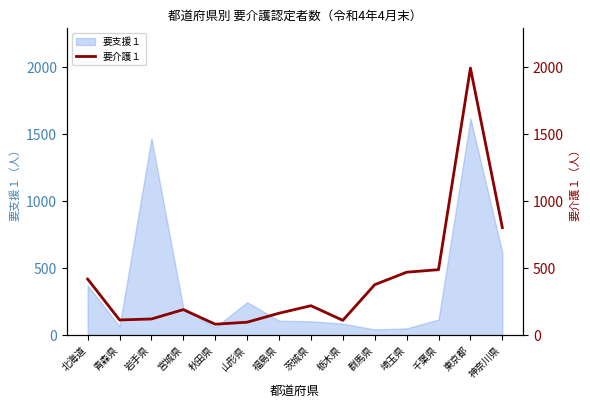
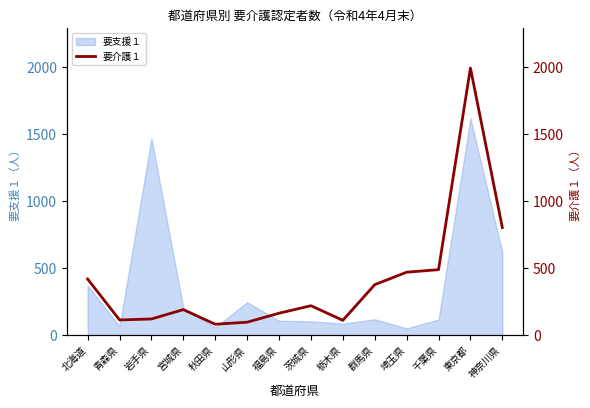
要支援１, 群馬県: 40 -> 120
